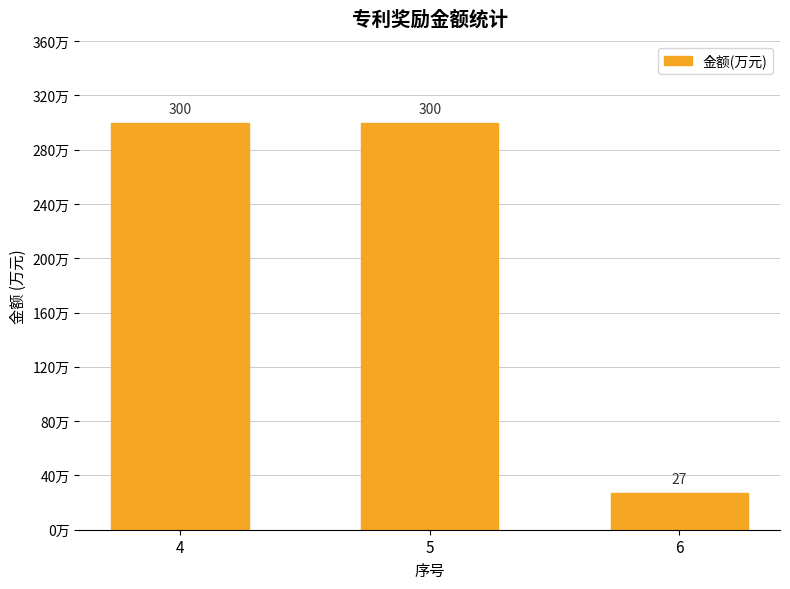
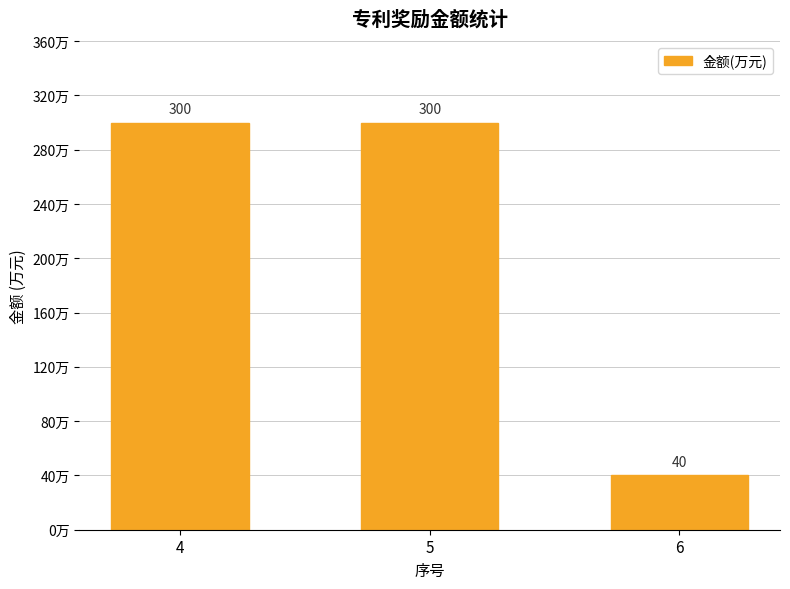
6: 27 -> 40
